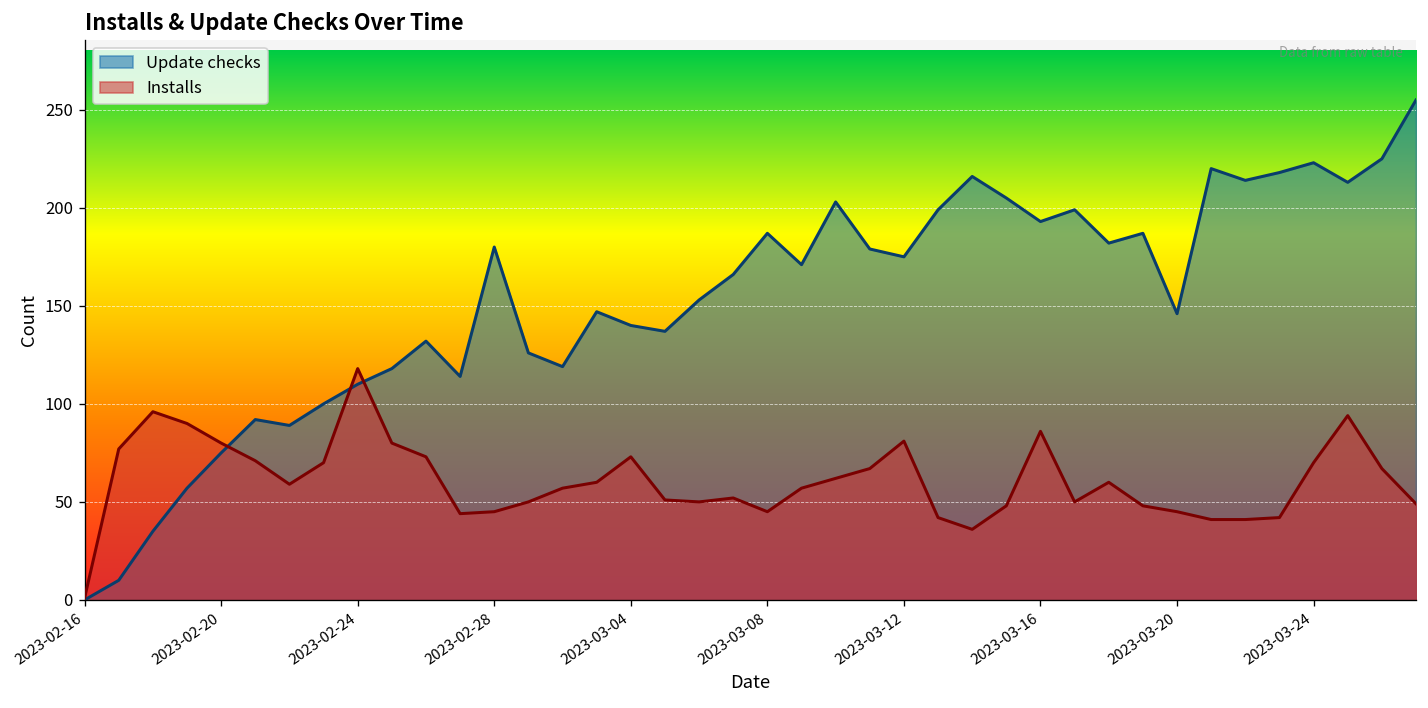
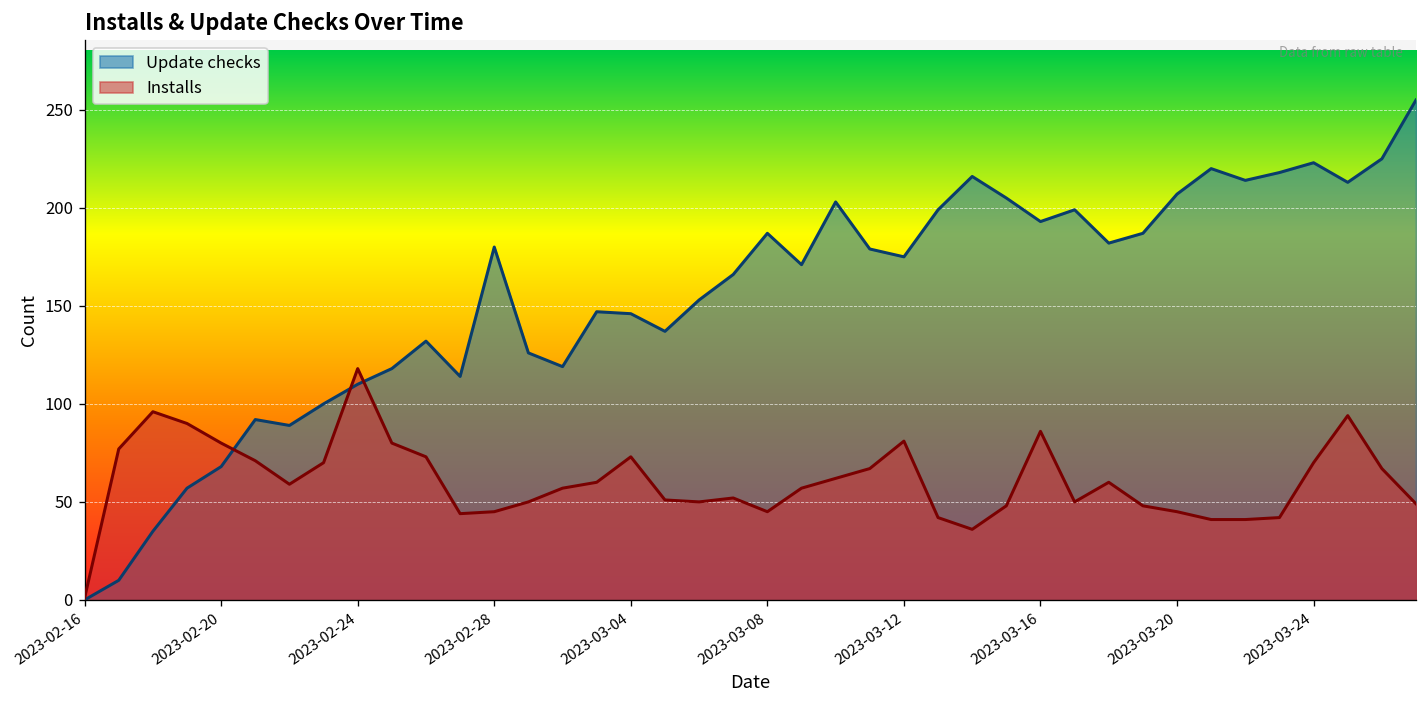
Update checks, 2023-02-20: 75 -> 68
Update checks, 2023-03-04: 140 -> 146
Update checks, 2023-03-20: 146 -> 207
